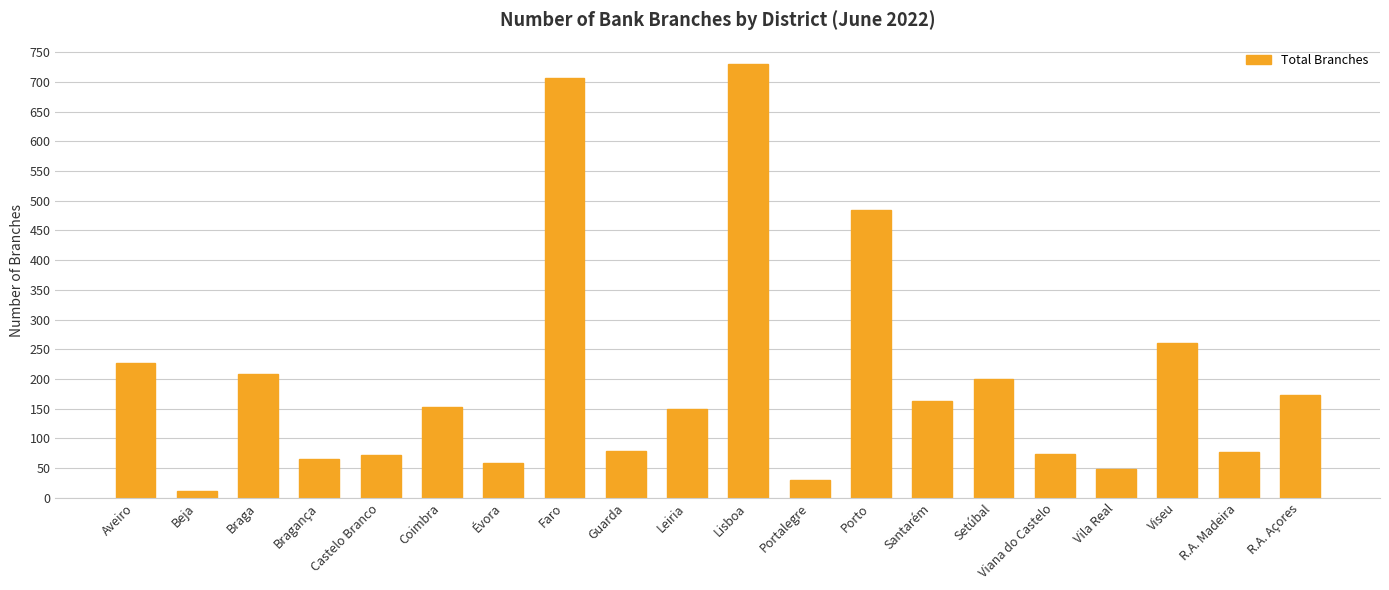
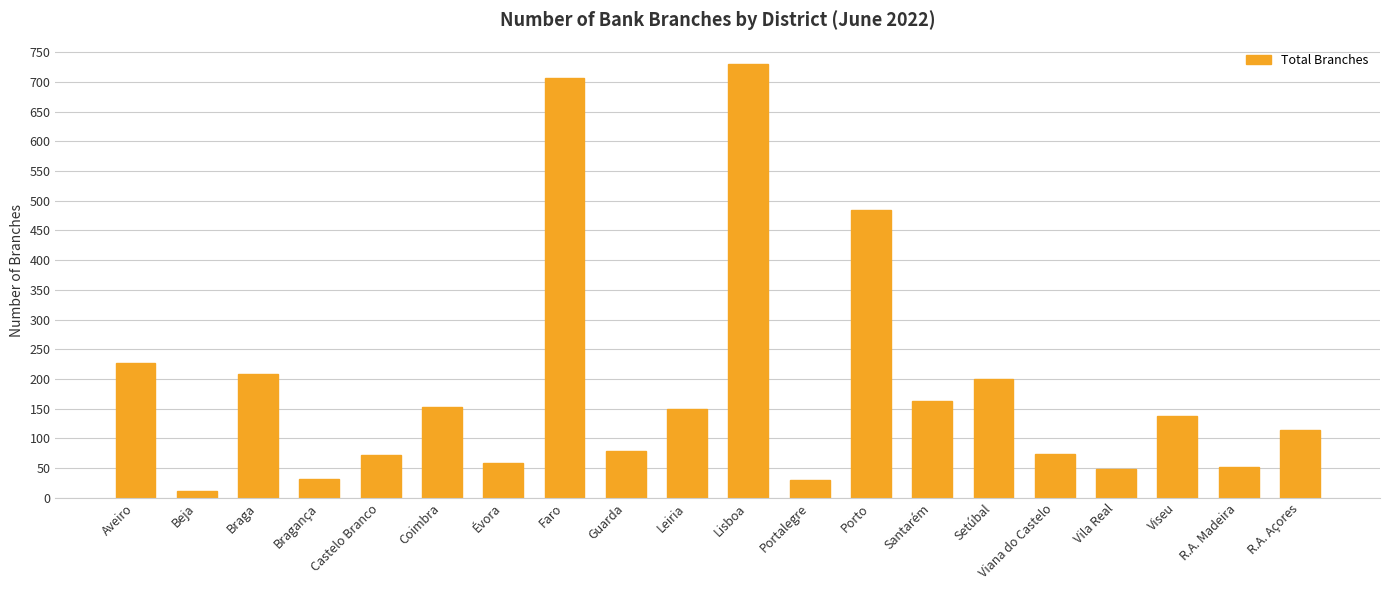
Bragança: 70 -> 30
Viseu: 260 -> 140
R.A. Madeira: 80 -> 50
R.A. Açores: 170 -> 110
